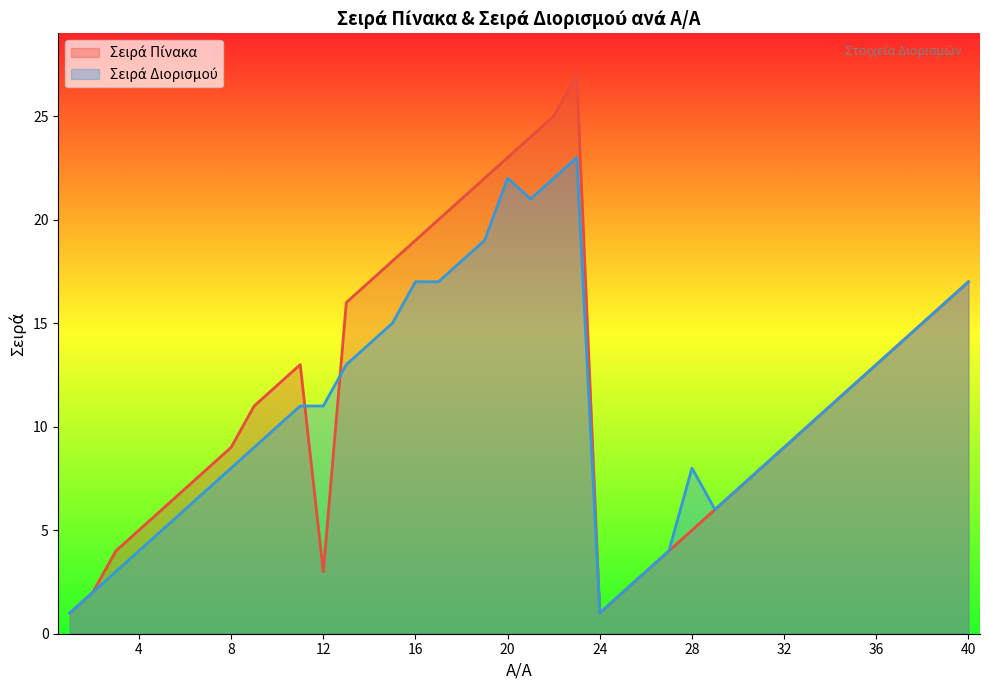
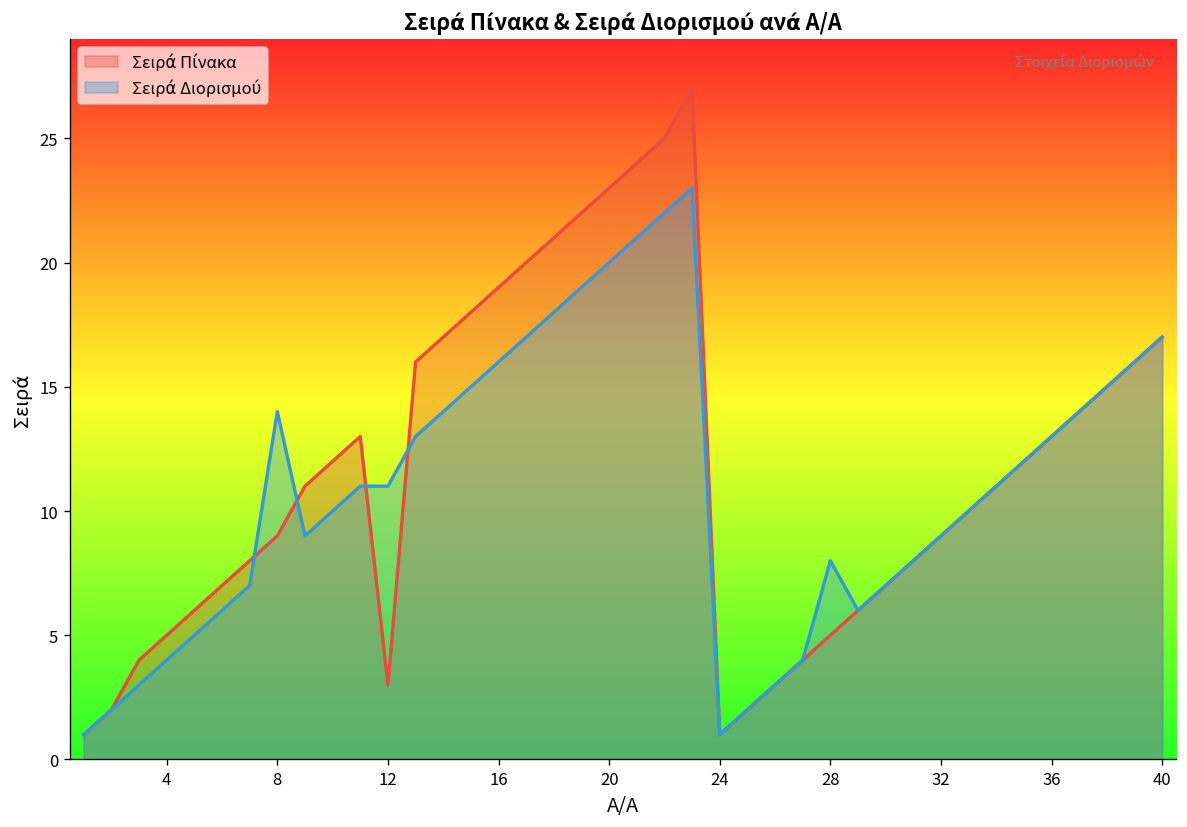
Σειρά Διορισμού, 8: 8 -> 14
Σειρά Διορισμού, 16: 17 -> 16
Σειρά Διορισμού, 20: 22 -> 20
